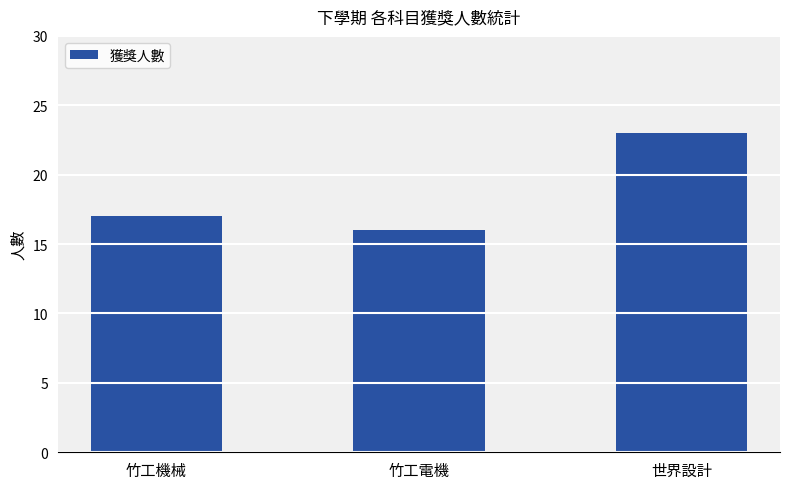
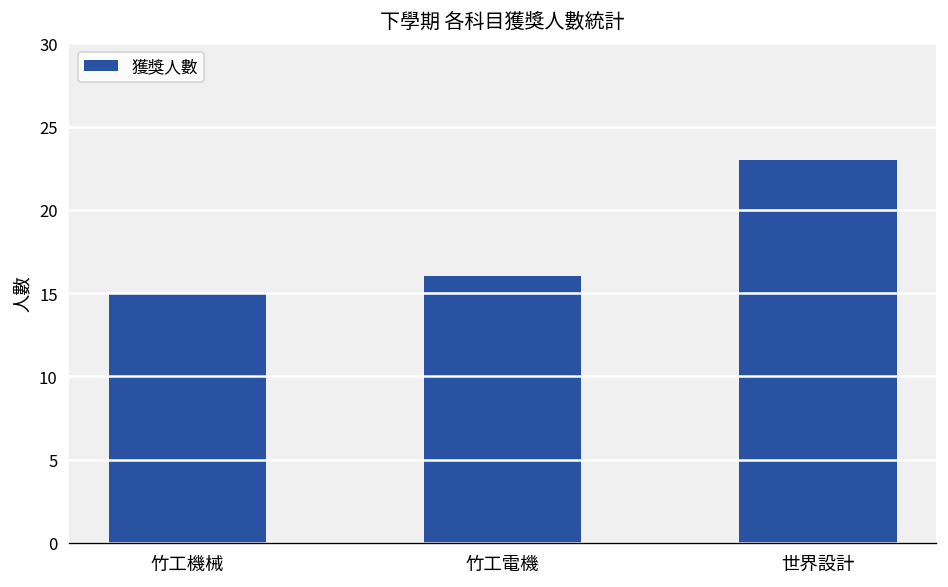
竹工機械: 17 -> 15
